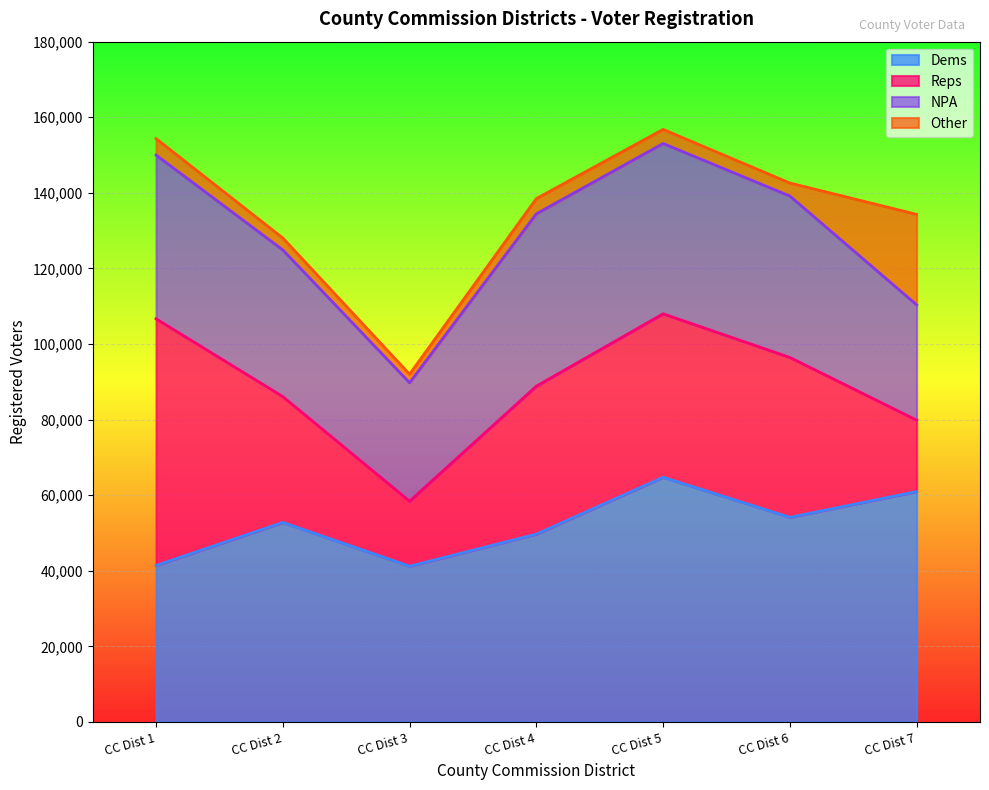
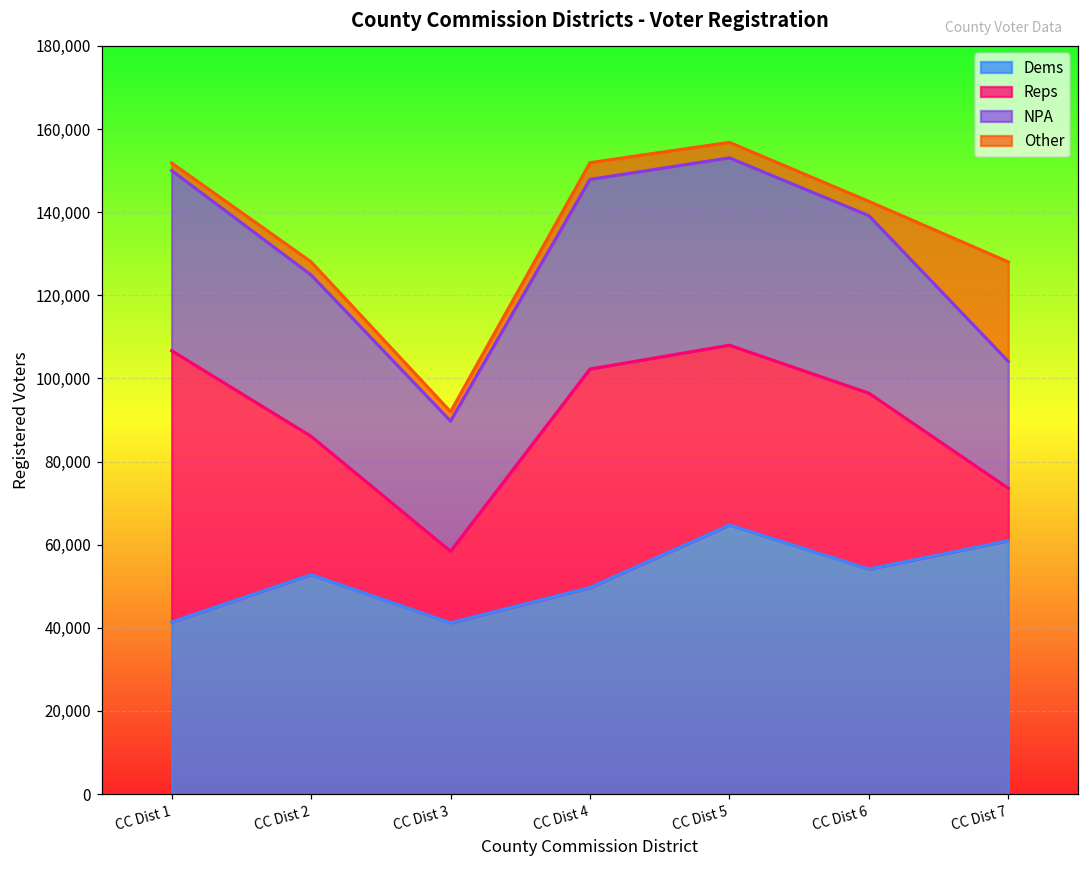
Other, CC Dist 1: 4,000 -> 2,000
Reps, CC Dist 4: 39,000 -> 53,000
Reps, CC Dist 7: 19,000 -> 13,000
